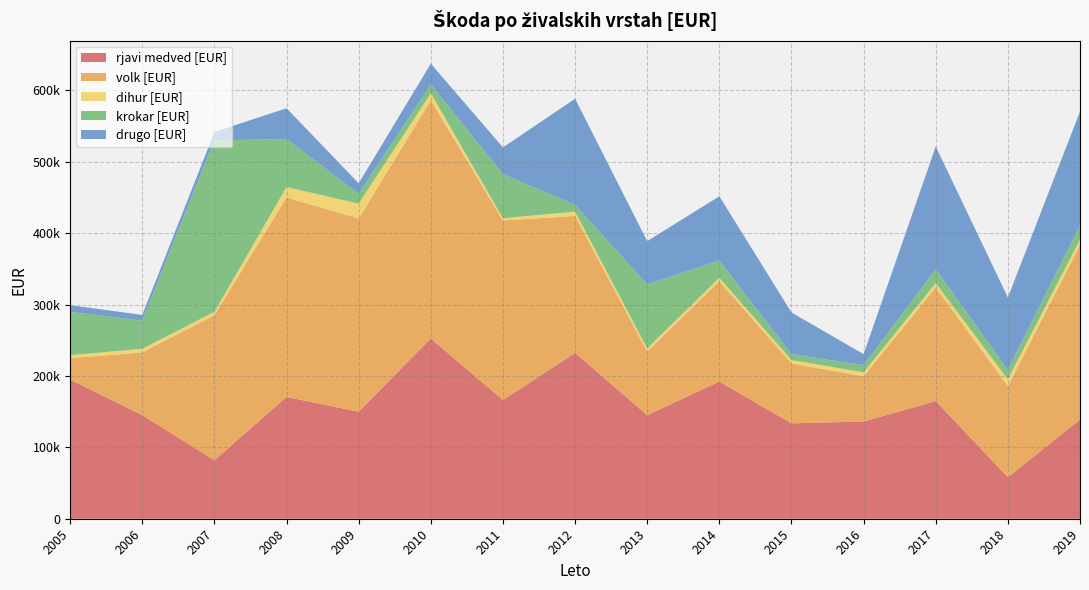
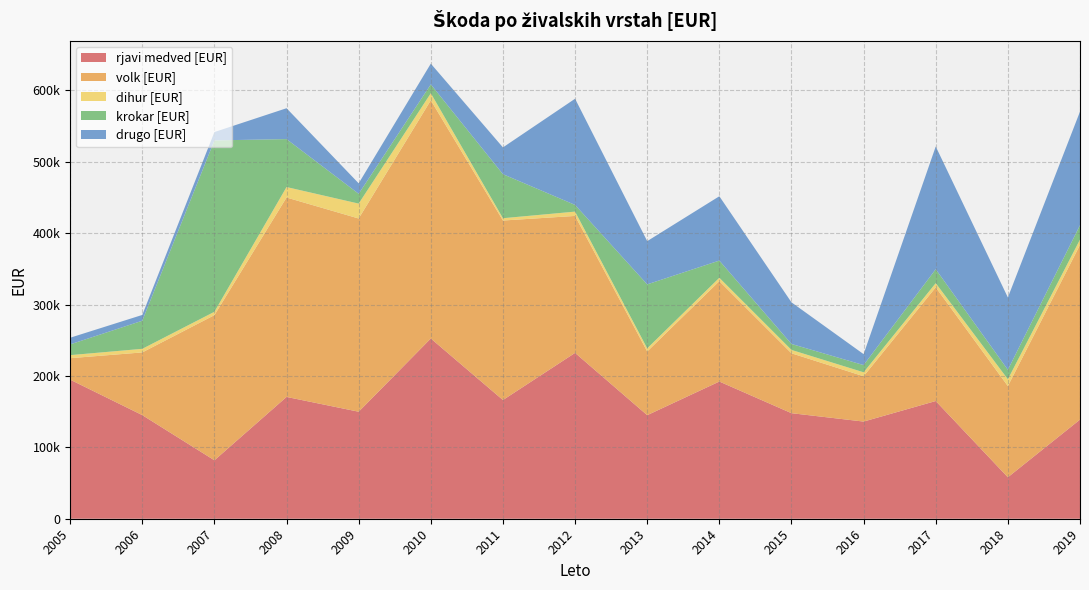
krokar [EUR], 2005: 60000 -> 20000
rjavi medved [EUR], 2015: 130000 -> 150000
